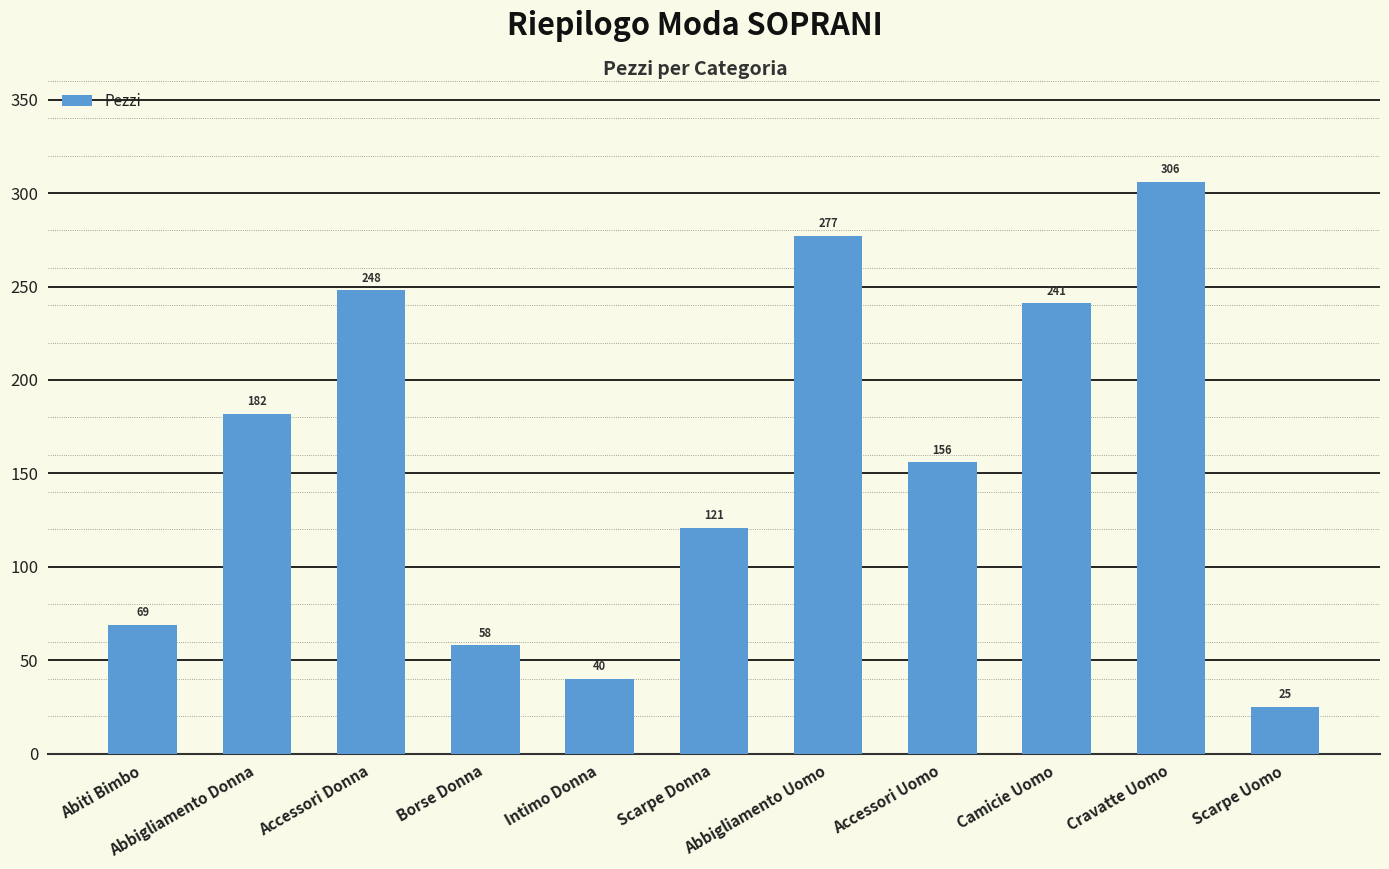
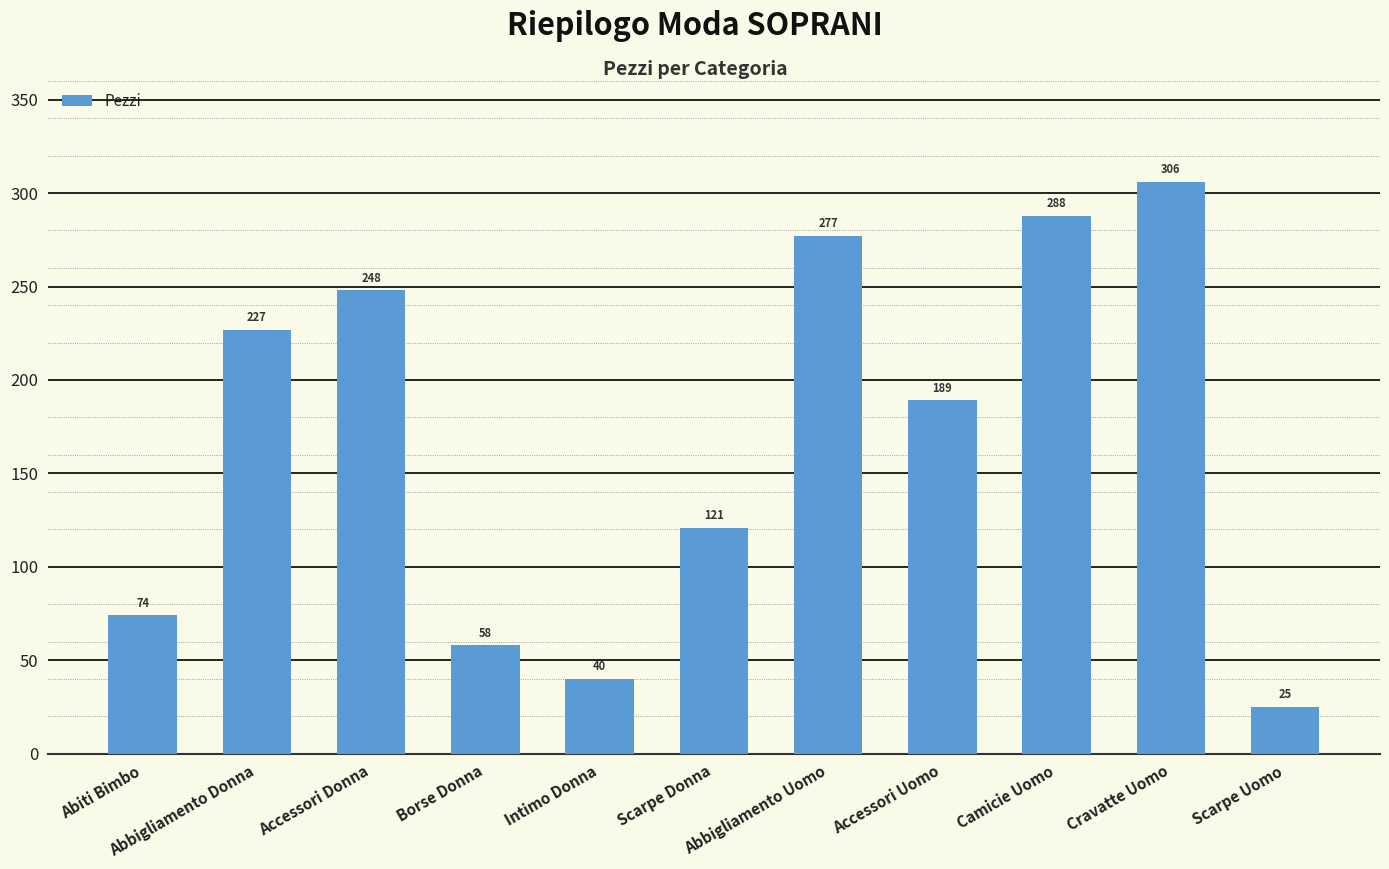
Abiti Bimbo: 69 -> 74
Abbigliamento Donna: 182 -> 227
Accessori Uomo: 156 -> 189
Camicie Uomo: 241 -> 288
